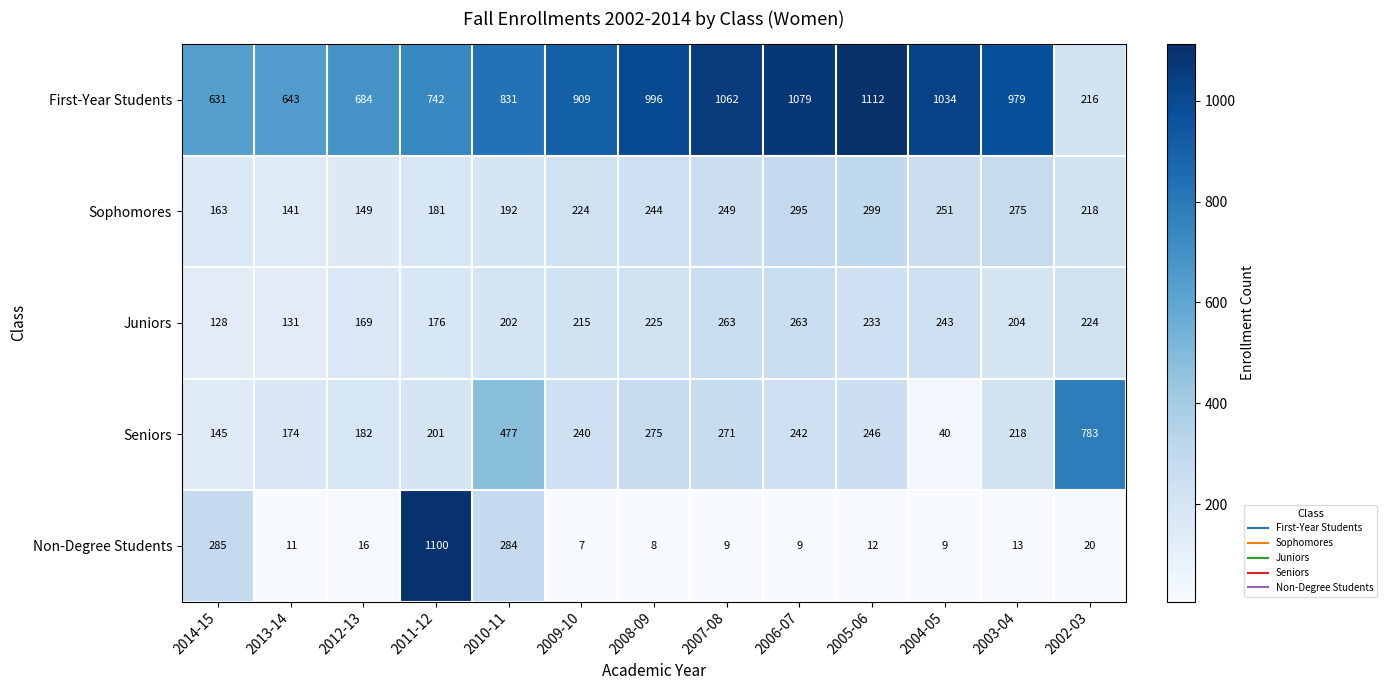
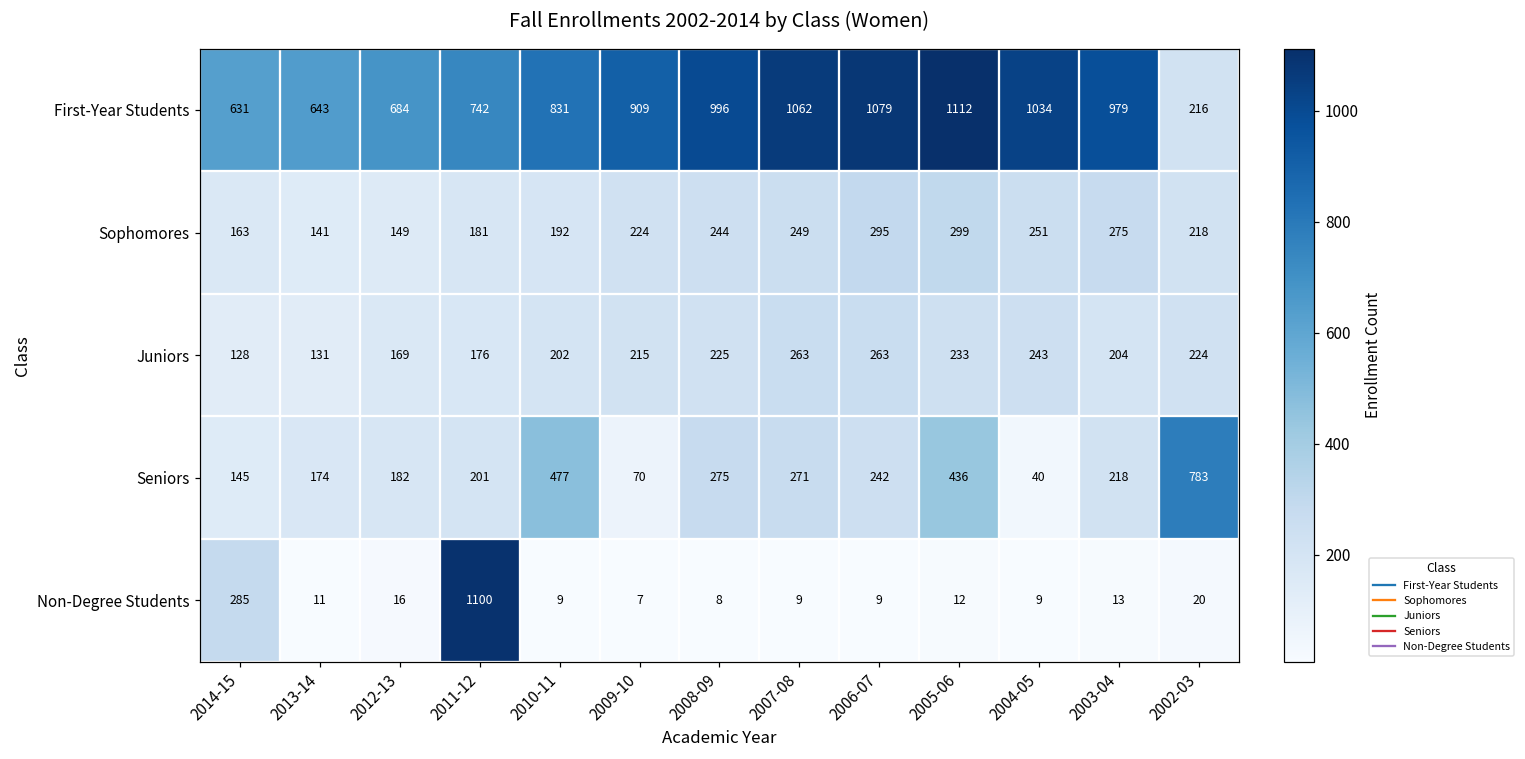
Seniors, 2009-10: 240 -> 70
Seniors, 2005-06: 246 -> 436
Non-Degree Students, 2010-11: 284 -> 9
